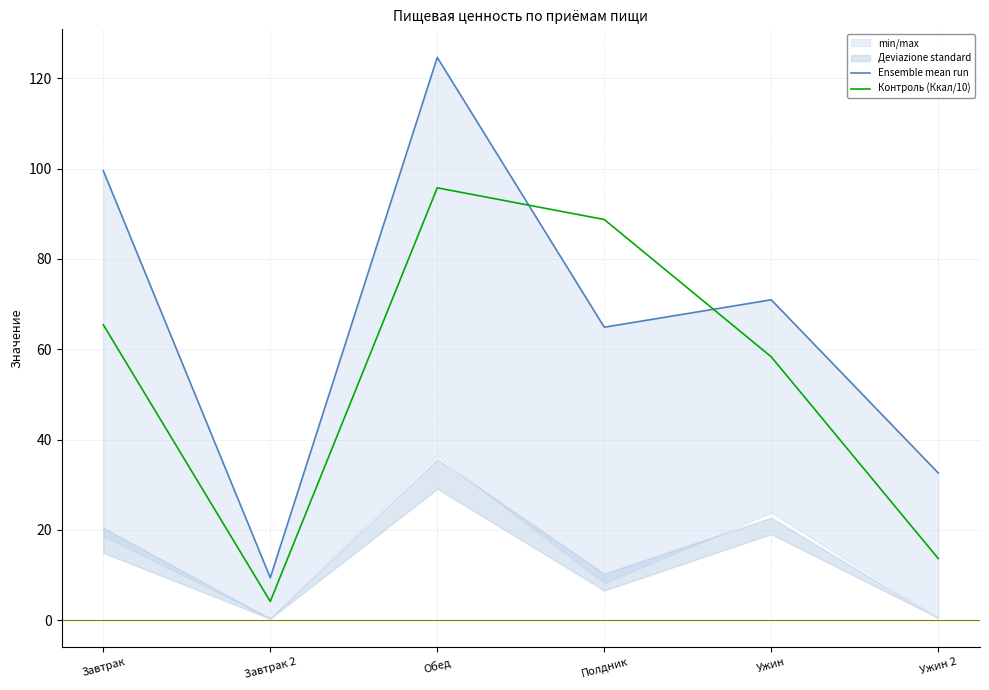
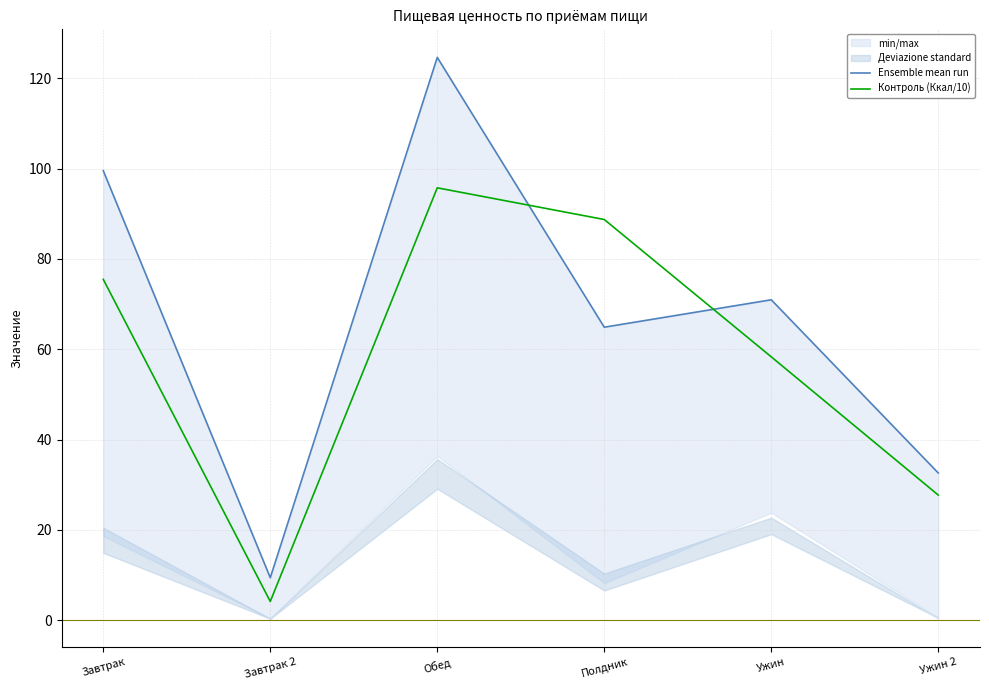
Контроль (Ккал/10), Завтрак: 65 -> 75
Контроль (Ккал/10), Ужин 2: 14 -> 28
